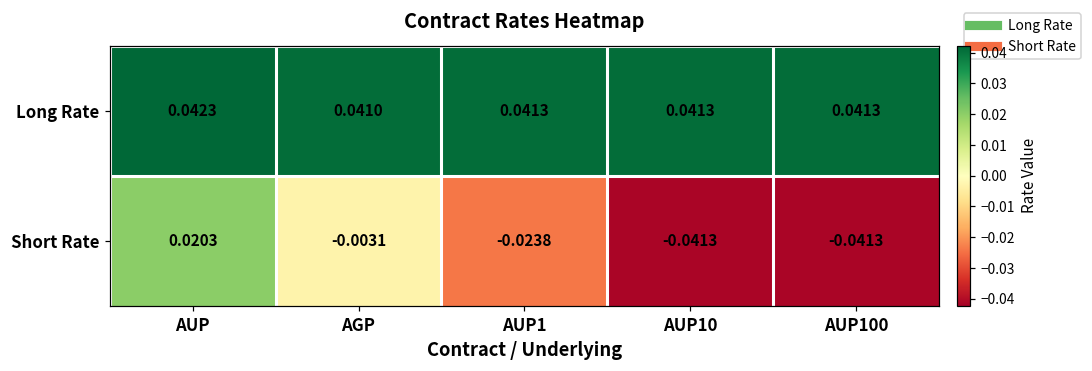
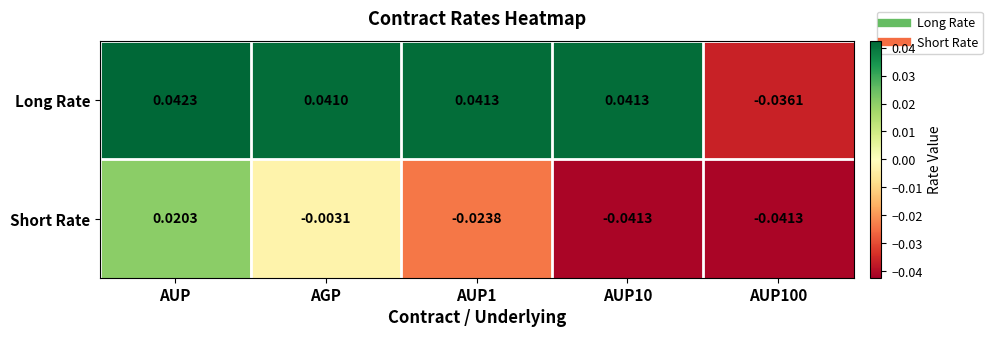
Long Rate, AUP100: 0.0413 -> -0.0361
